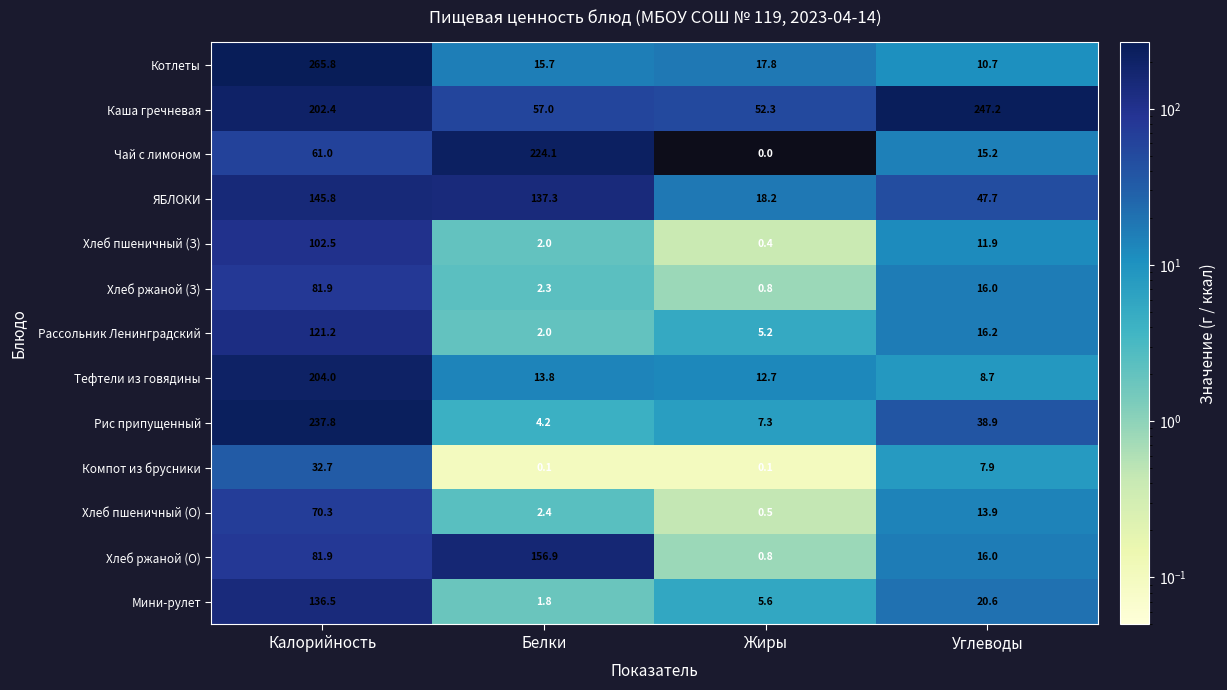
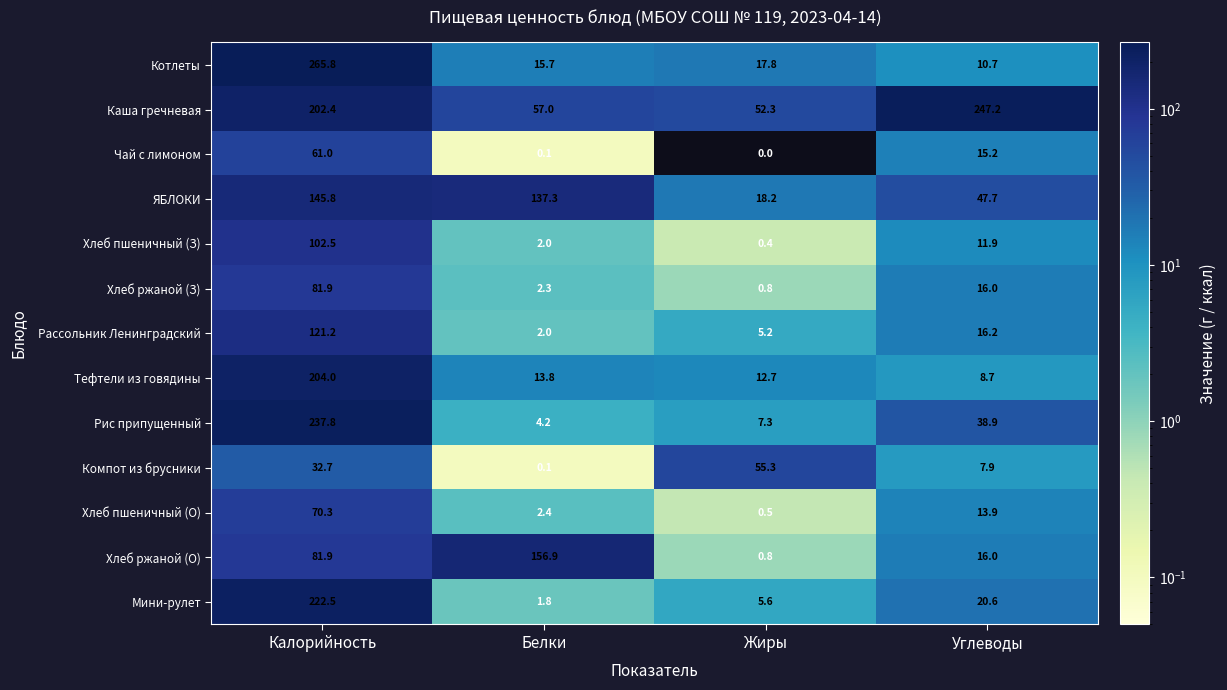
Чай с лимоном, Белки: 224.1 -> 0.1
Компот из брусники, Жиры: 0.1 -> 55.3
Мини-рулет, Калорийность: 136.5 -> 222.5
